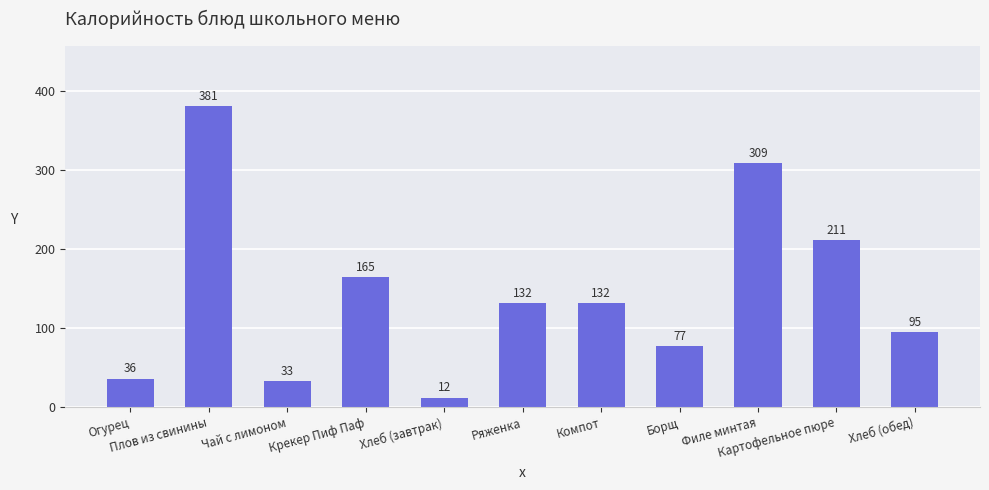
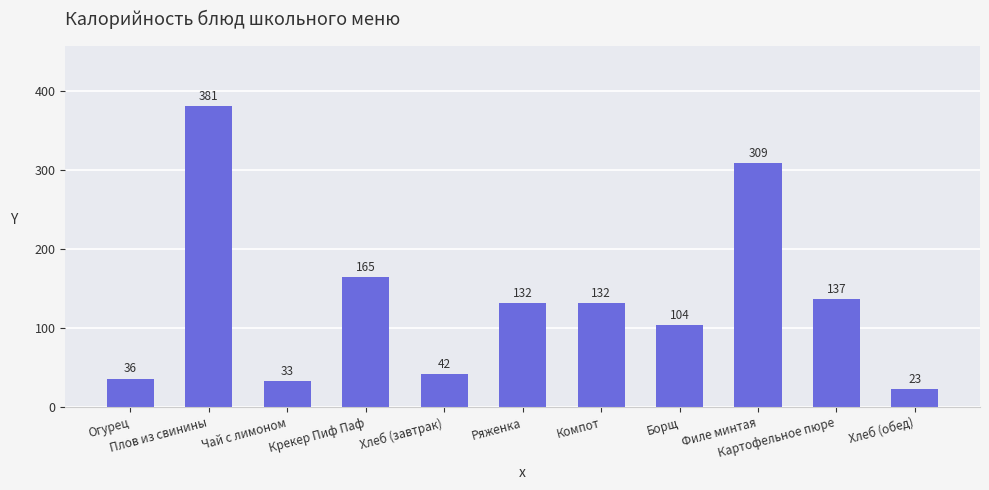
Хлеб (завтрак): 12 -> 42
Борщ: 77 -> 104
Картофельное пюре: 211 -> 137
Хлеб (обед): 95 -> 23
